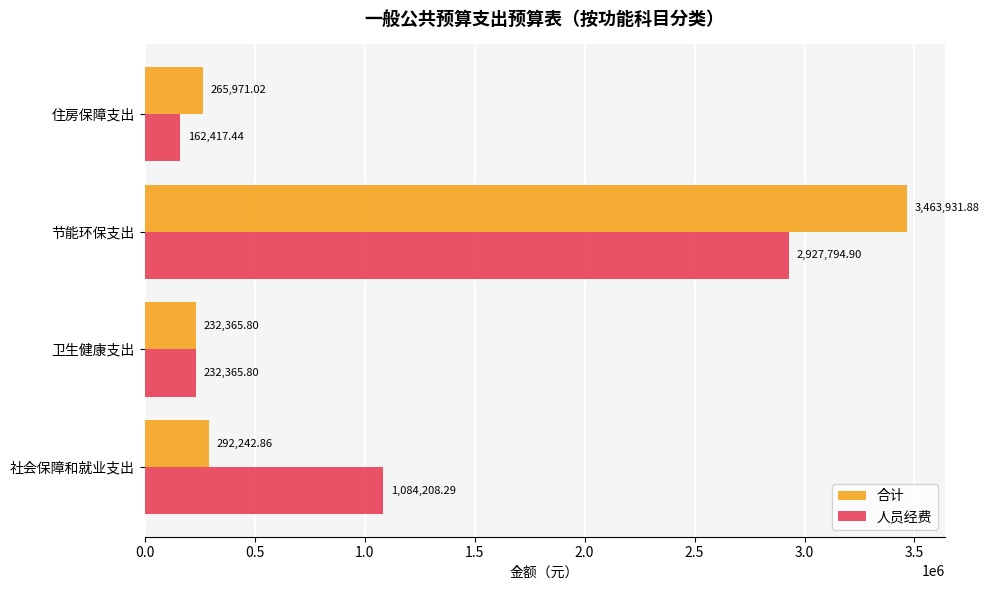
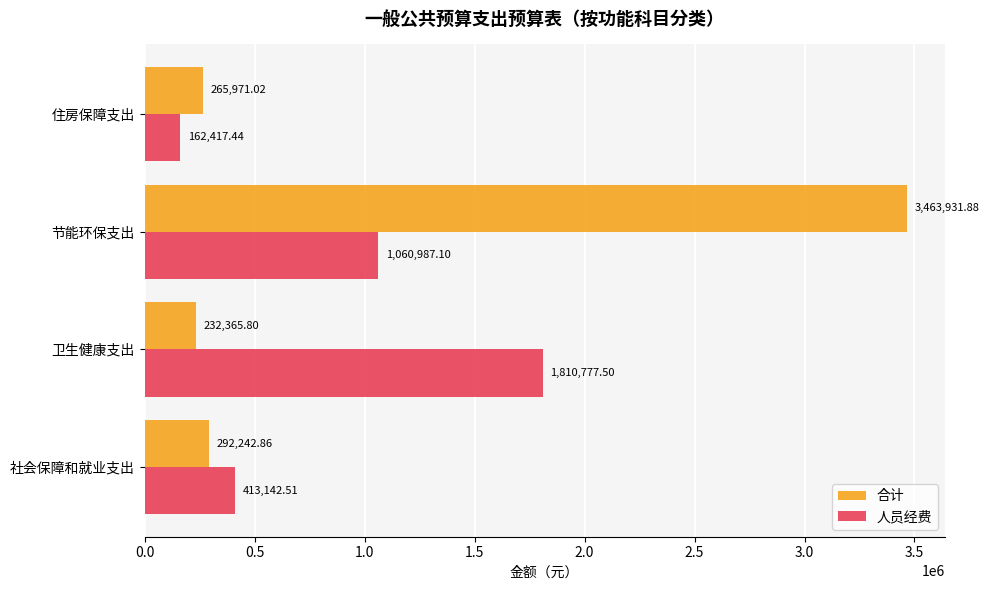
人员经费, 节能环保支出: 2,927,794.90 -> 1,060,987.10
人员经费, 卫生健康支出: 232,365.80 -> 1,810,777.50
人员经费, 社会保障和就业支出: 1,084,208.29 -> 413,142.51
